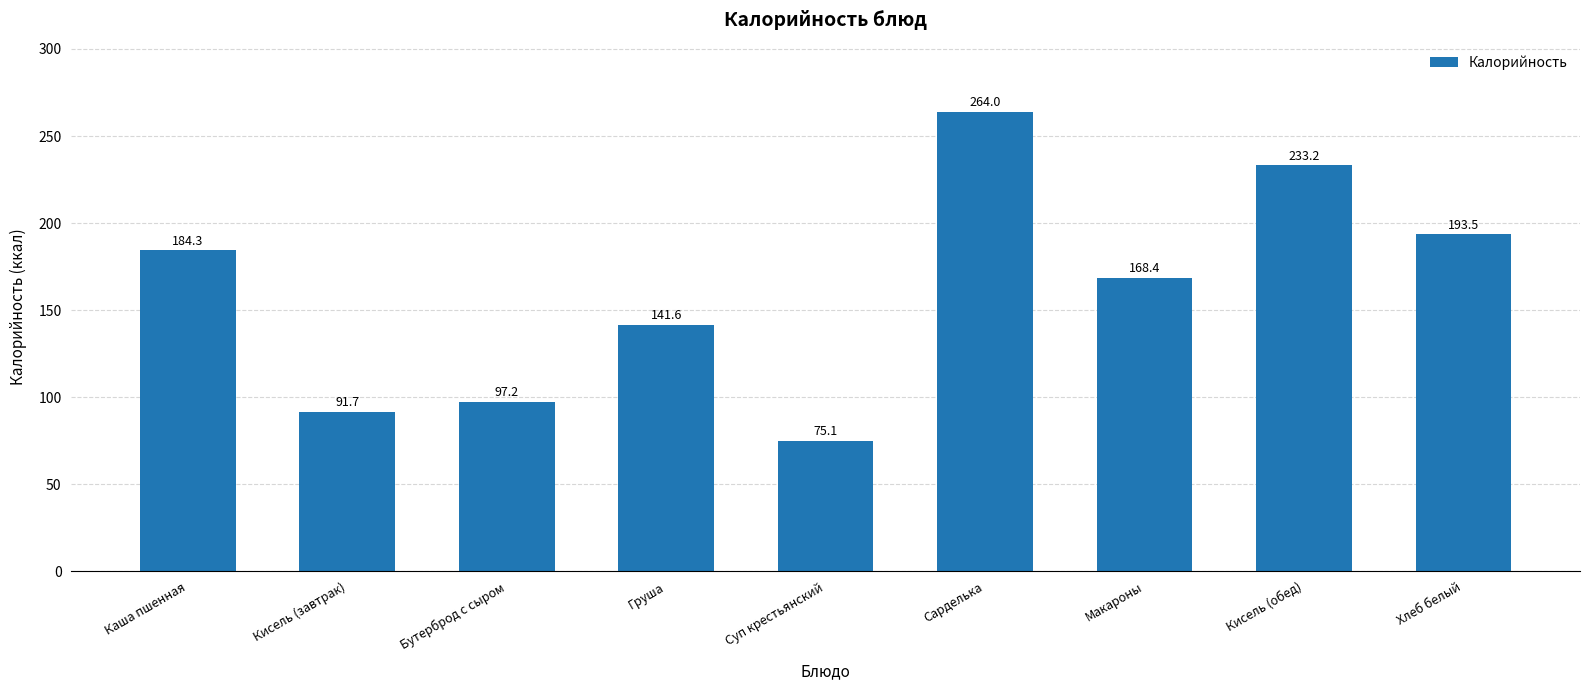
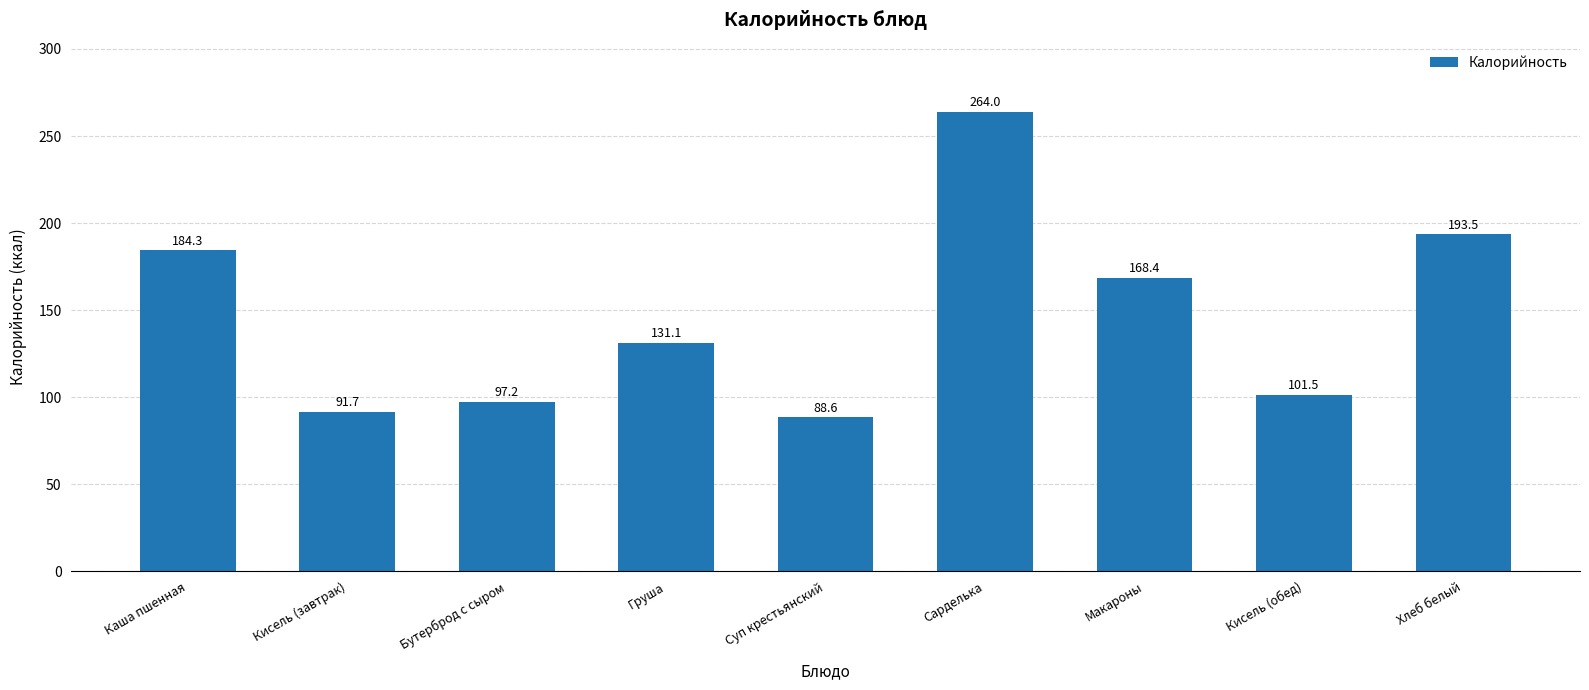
Груша: 141.6 -> 131.1
Суп крестьянский: 75.1 -> 88.6
Кисель (обед): 233.2 -> 101.5
